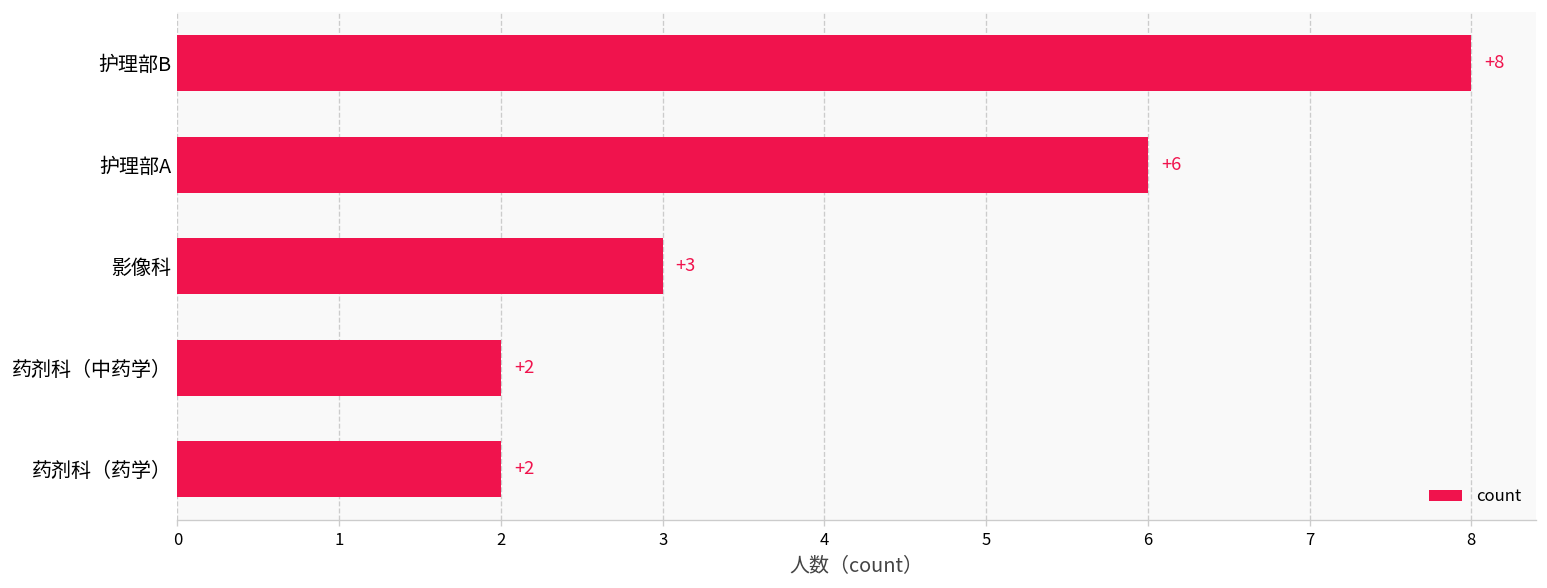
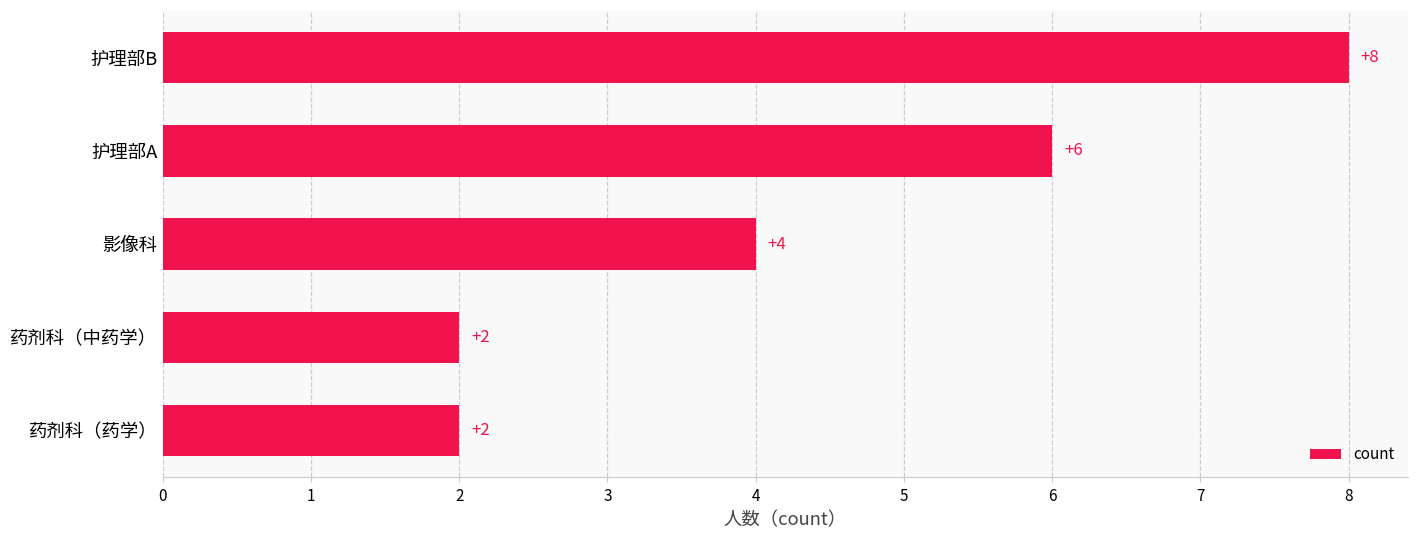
影像科: +3 -> +4
